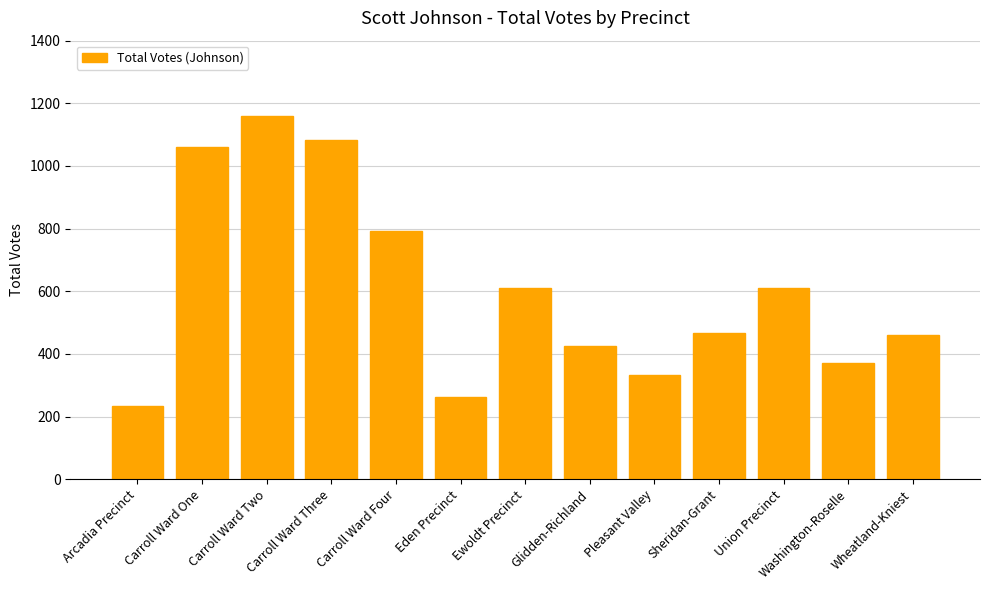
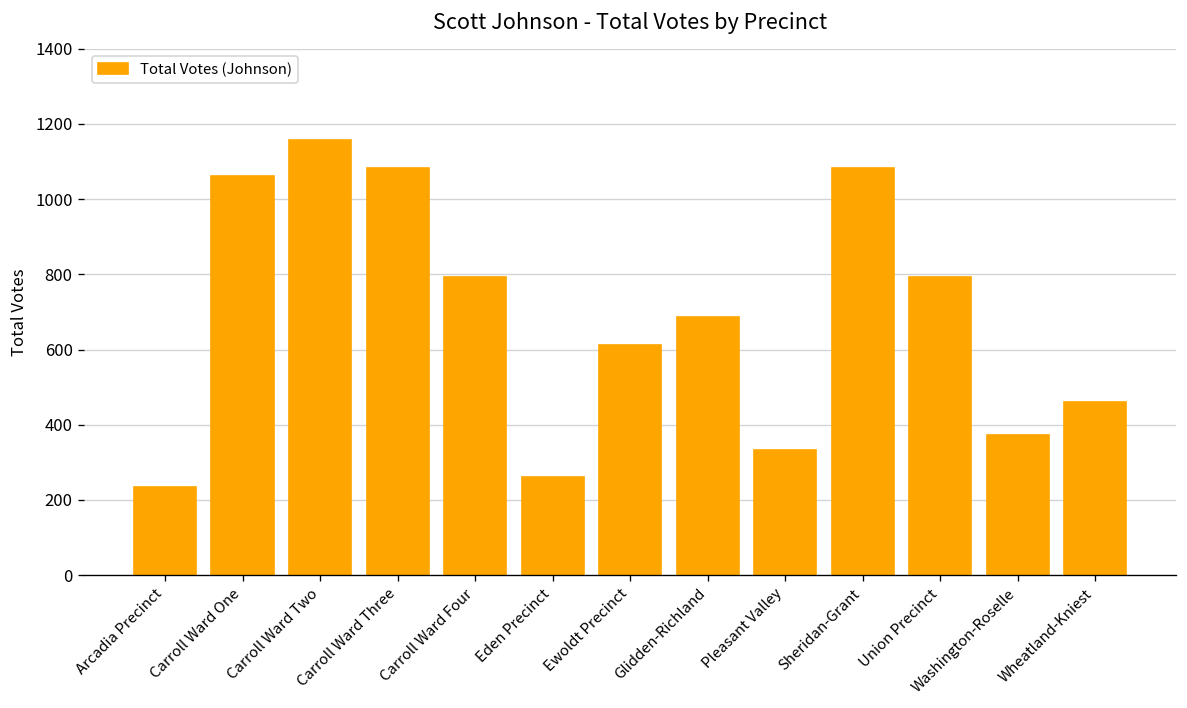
Glidden-Richland: 430 -> 690
Sheridan-Grant: 470 -> 1080
Union Precinct: 610 -> 790
